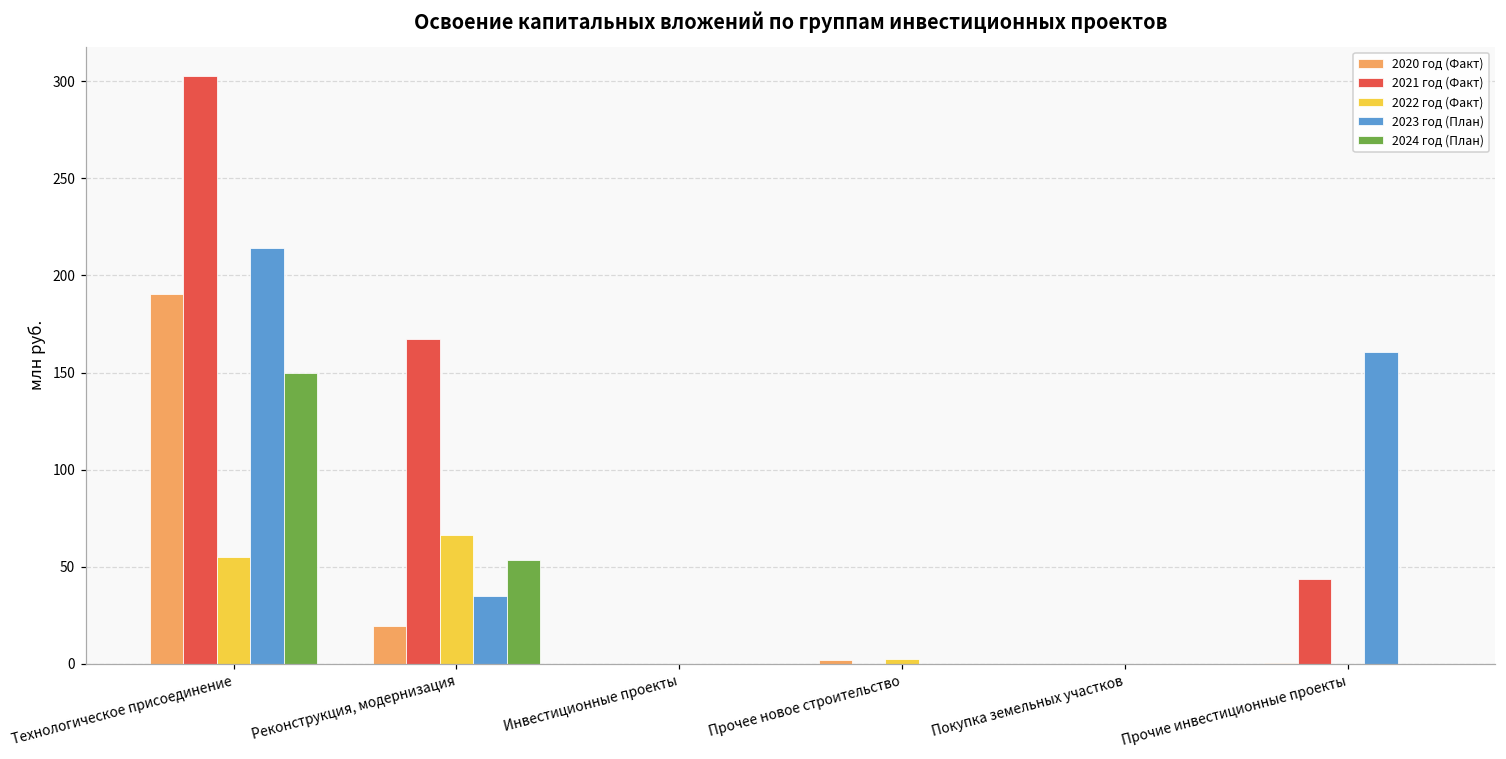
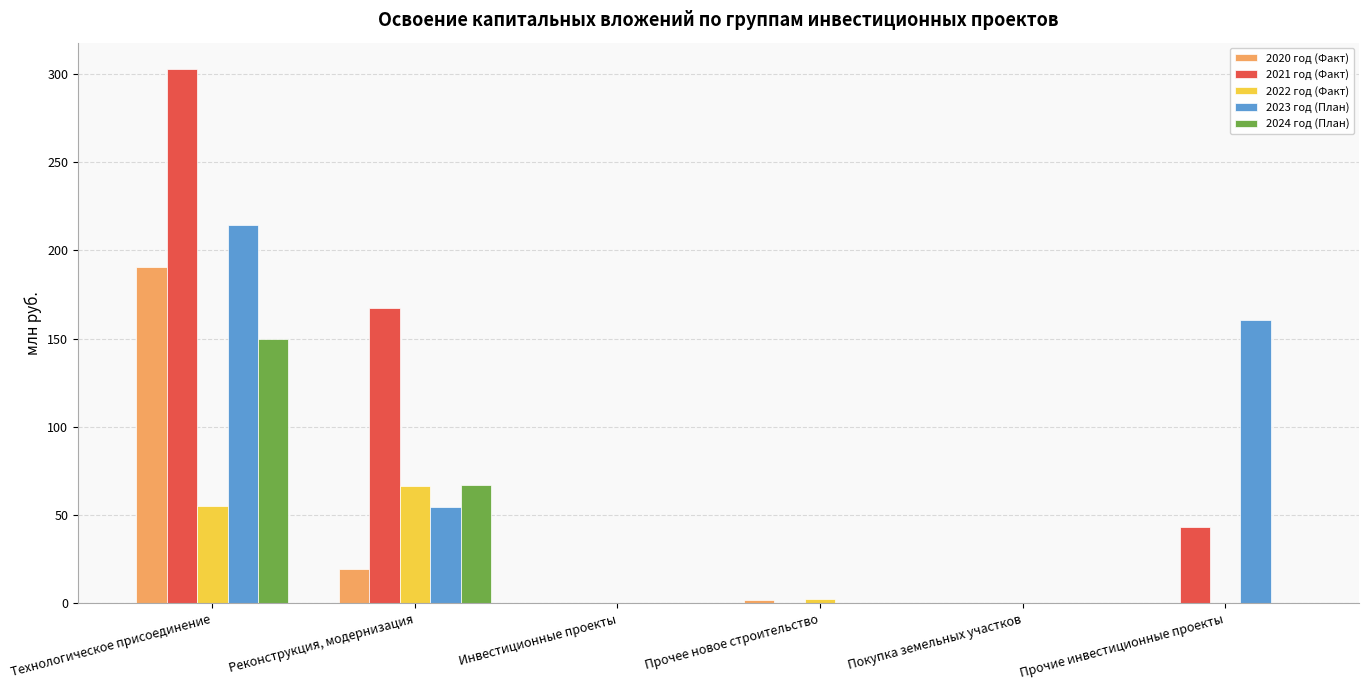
2023 год (План), Реконструкция, модернизация: 35 -> 54
2024 год (План), Реконструкция, модернизация: 53 -> 67
